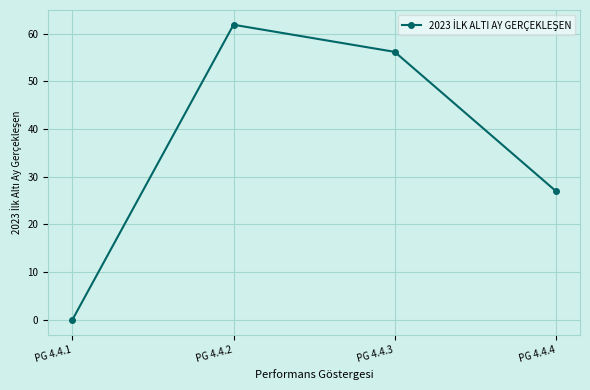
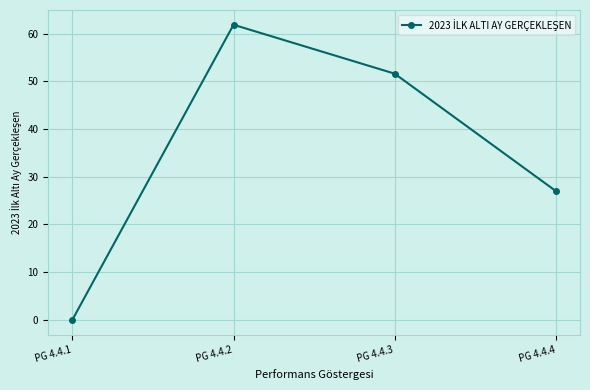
PG 4.4.3: 56 -> 52
